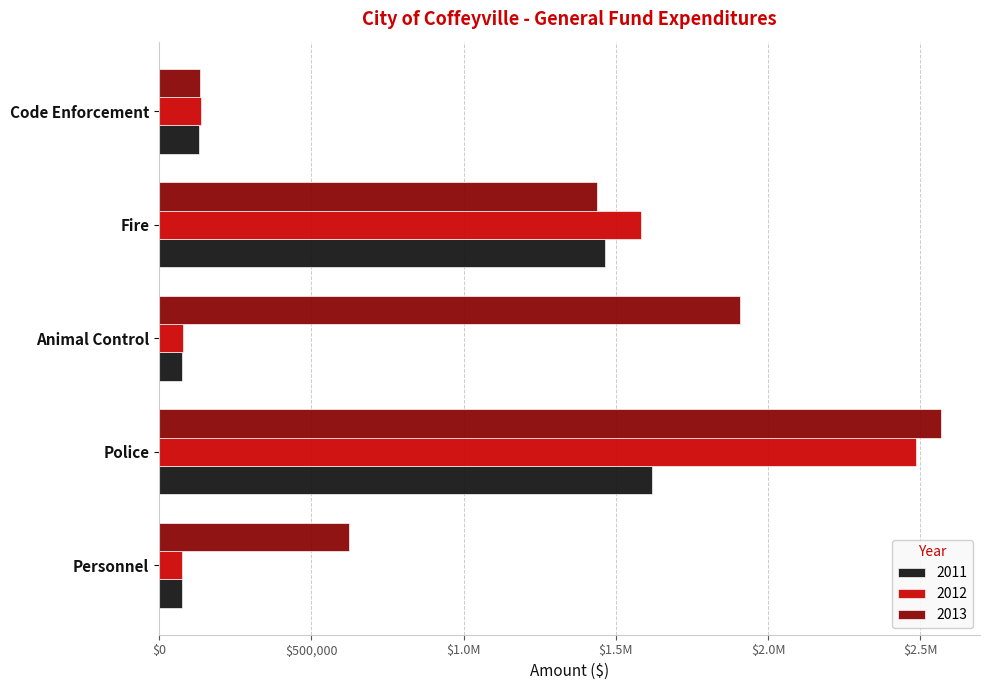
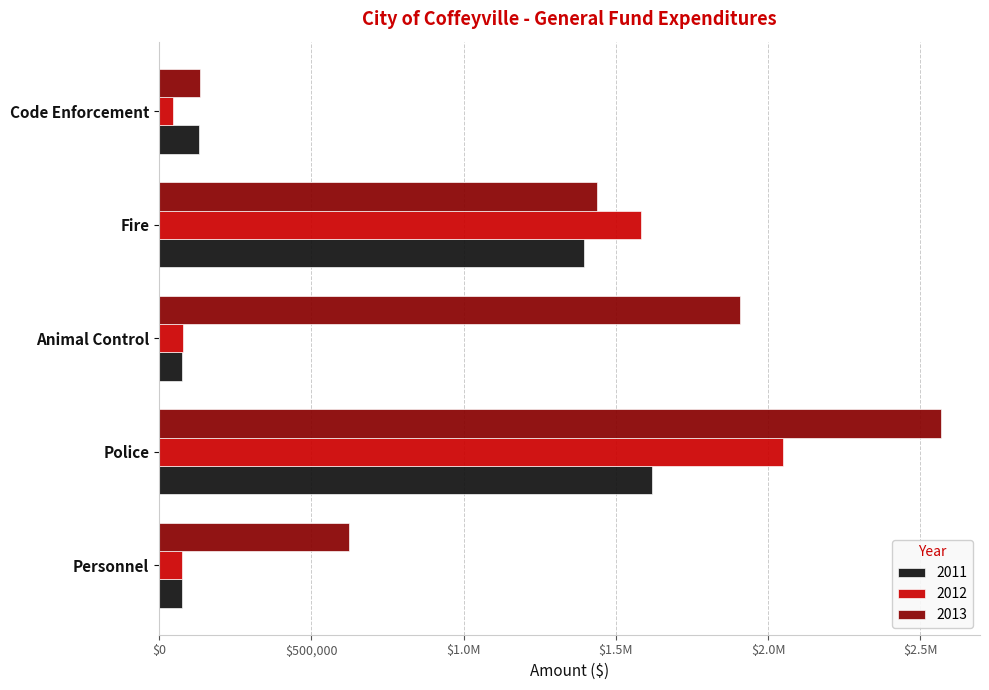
2012, Code Enforcement: $140,000 -> $40,000
2011, Fire: $1,460,000 -> $1,400,000
2012, Police: $2,490,000 -> $2,050,000
